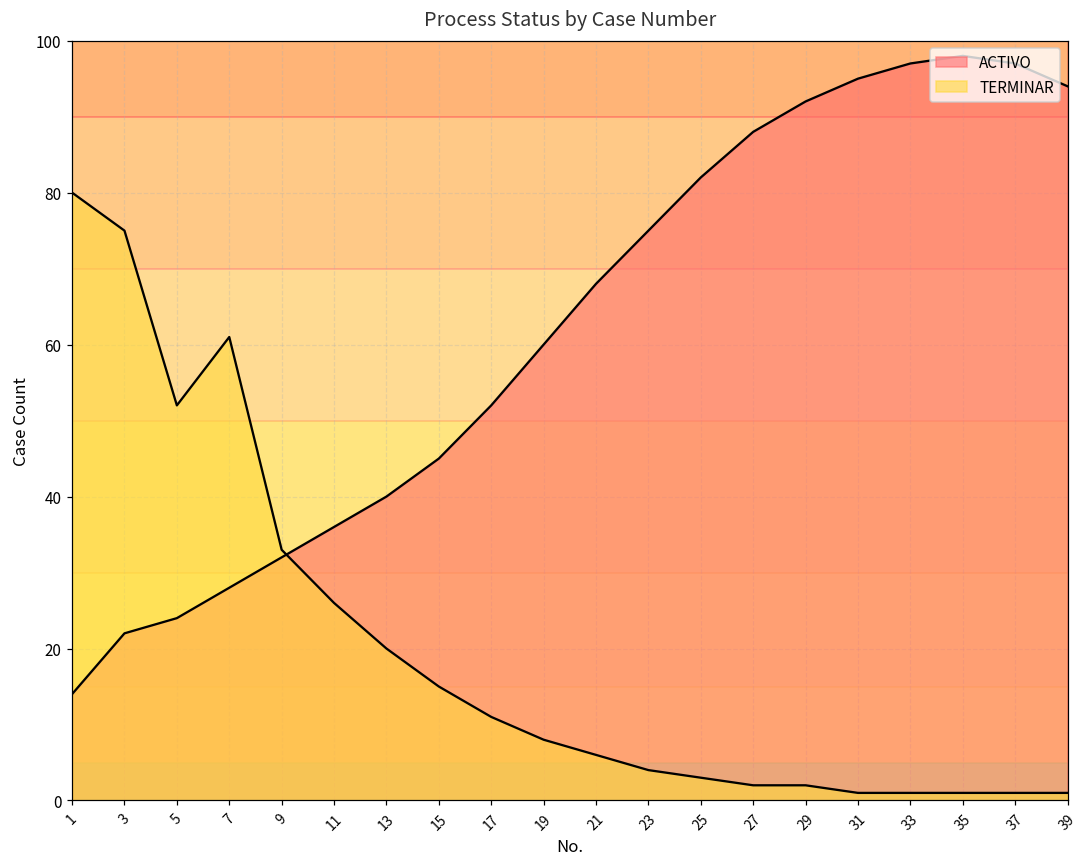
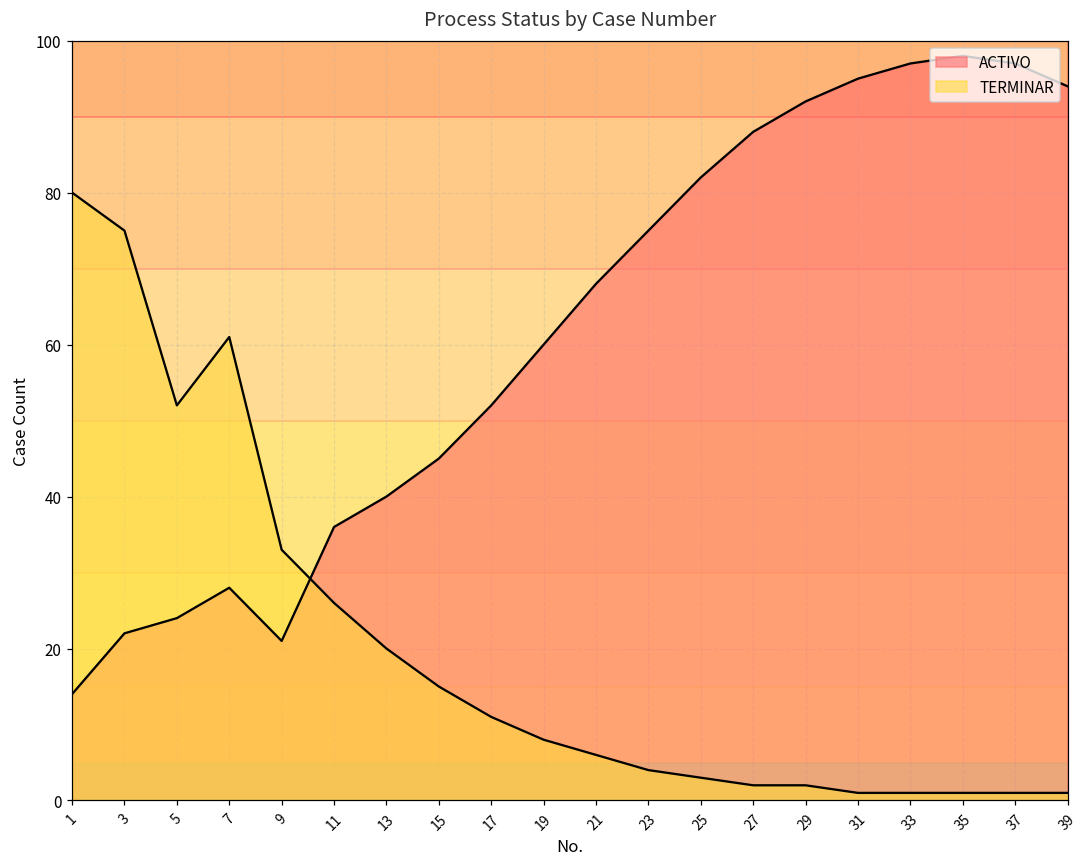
ACTIVO, 9: 32 -> 21
